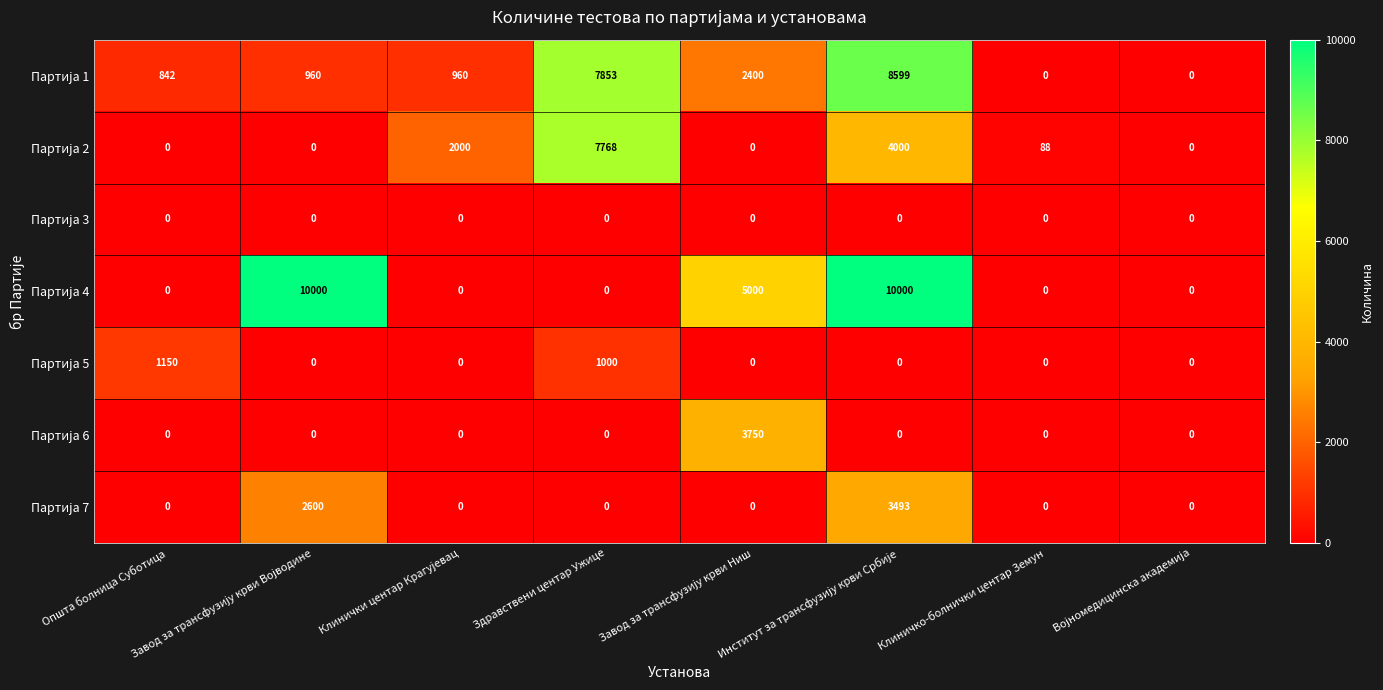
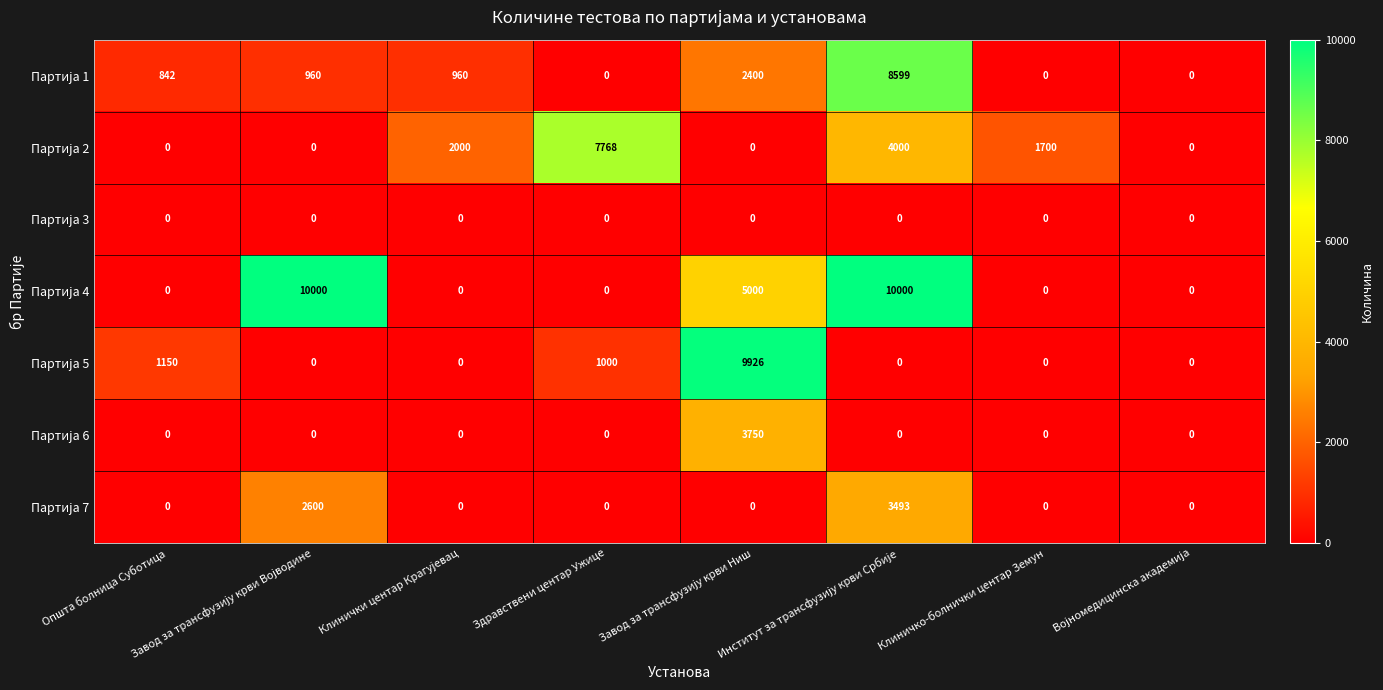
Партија 1, Здравствени центар Ужице: 7853 -> 0
Партија 2, Клиничко-болнички центар Земун: 88 -> 1700
Партија 5, Завод за трансфузију крви Ниш: 0 -> 9926
